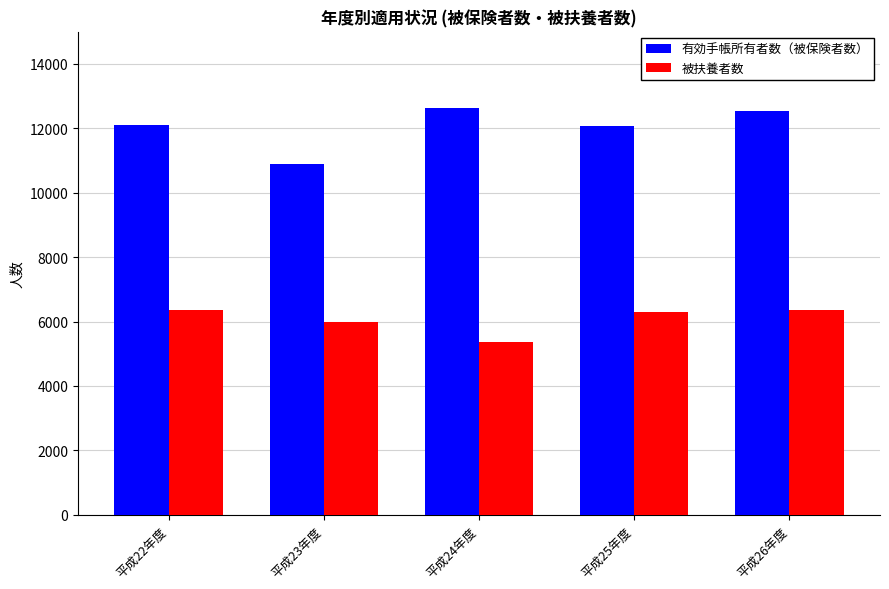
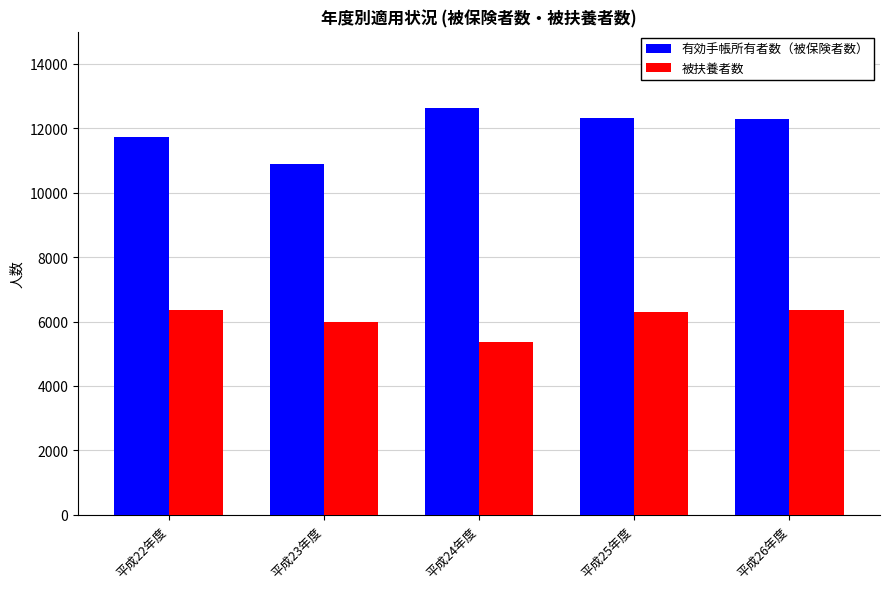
有効手帳所有者数（被保険者数）, 平成22年度: 12100 -> 11700
有効手帳所有者数（被保険者数）, 平成25年度: 12100 -> 12300
有効手帳所有者数（被保険者数）, 平成26年度: 12500 -> 12300
